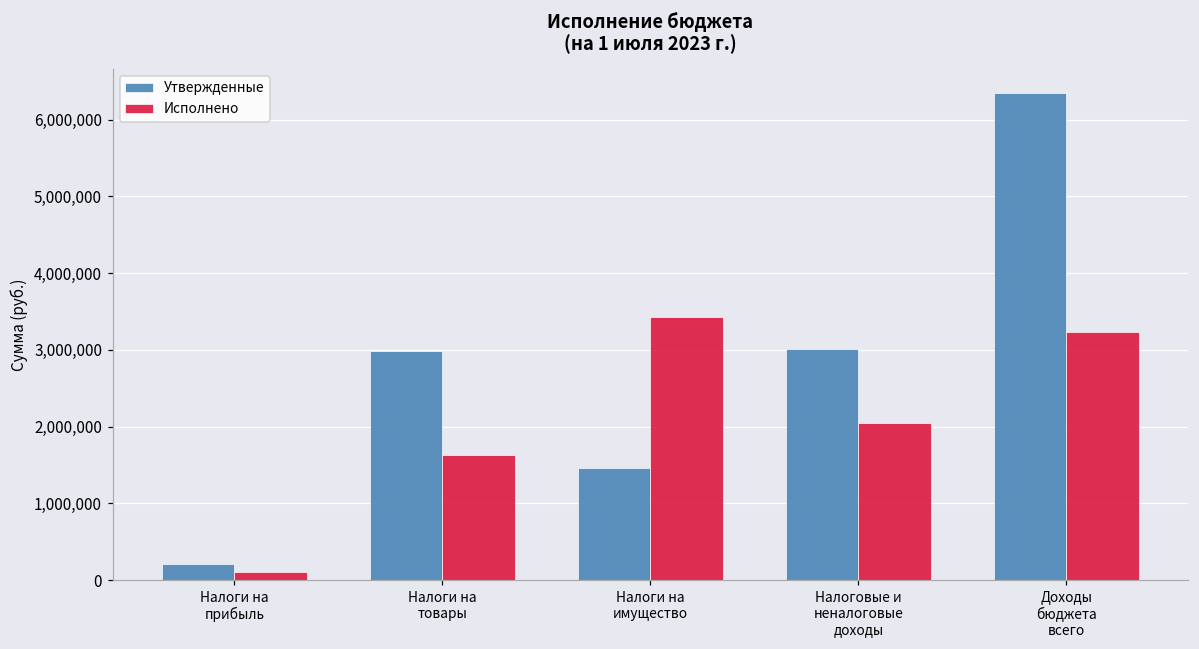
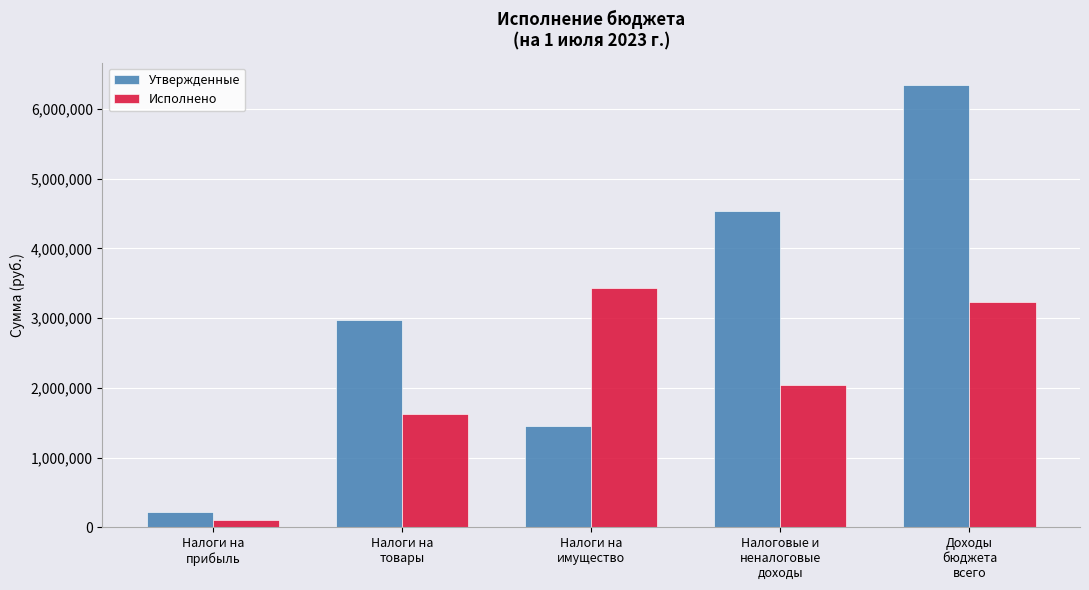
Утвержденные, Налоговые и неналоговые доходы: 3,000,000 -> 4,500,000
